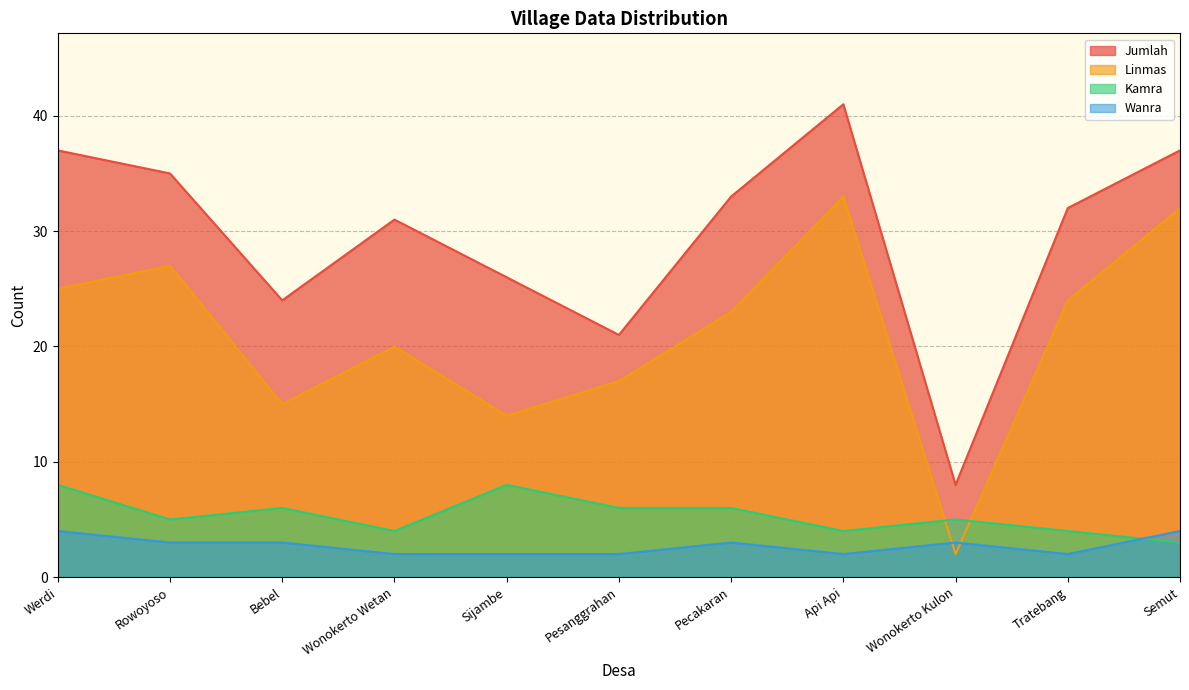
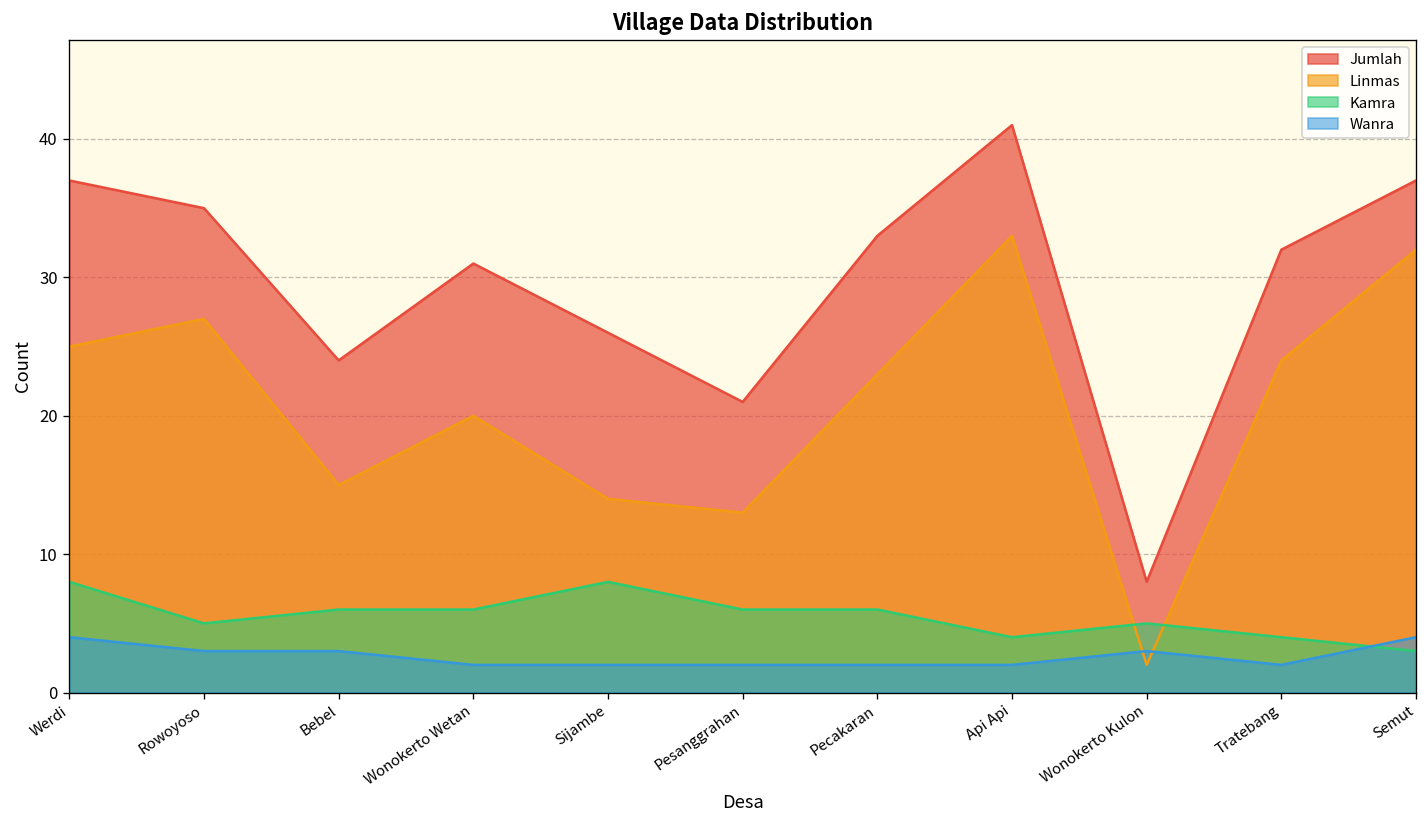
Kamra, Wonokerto Wetan: 4 -> 6
Linmas, Pesanggrahan: 17 -> 13
Wanra, Pecakaran: 3 -> 2
